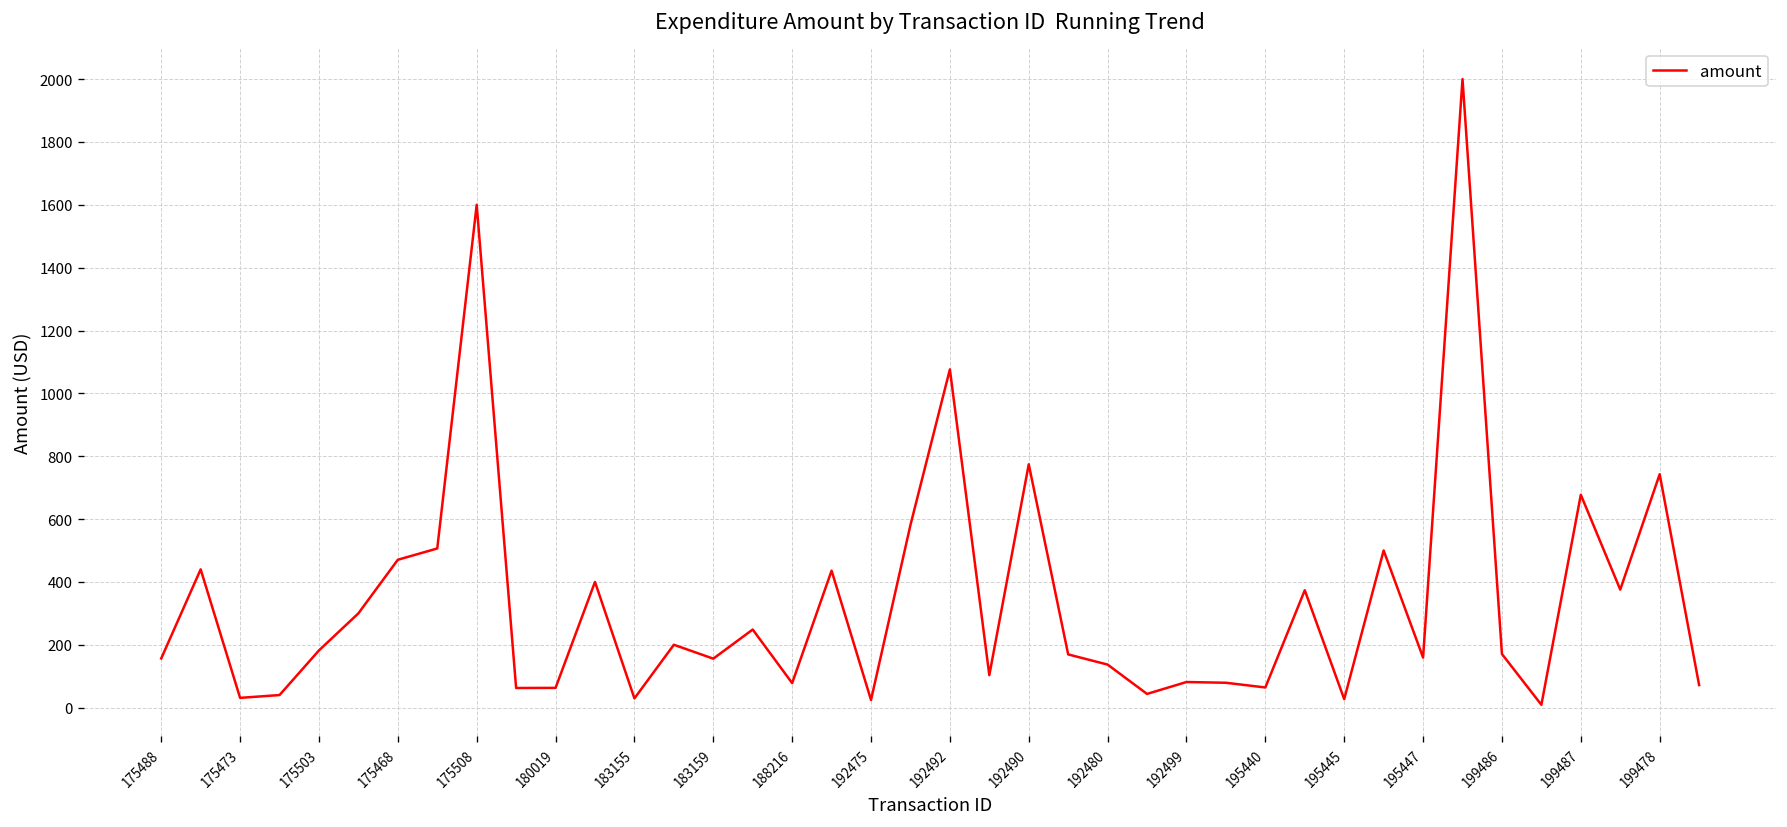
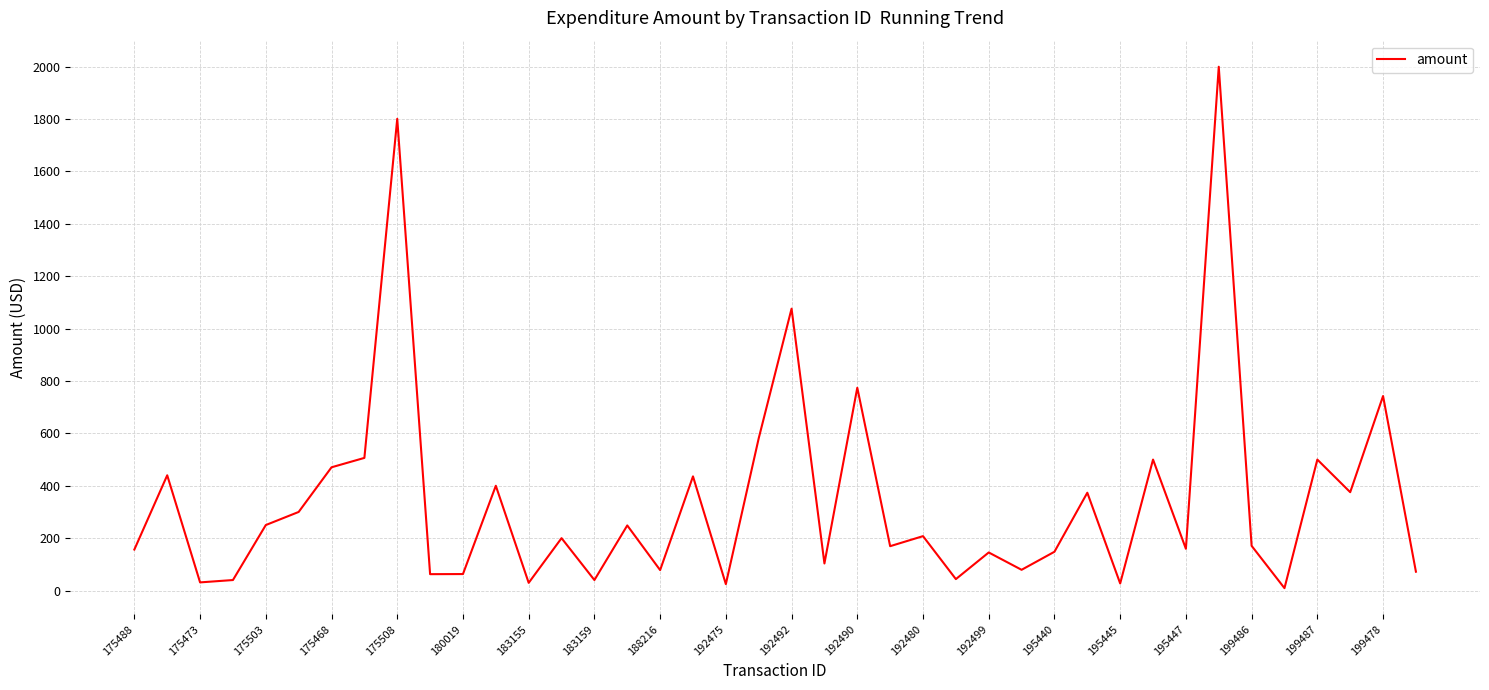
175503: 180 -> 250
175508: 1600 -> 1800
183159: 160 -> 40
192480: 140 -> 210
192499: 80 -> 150
195440: 60 -> 150
199487: 680 -> 500
